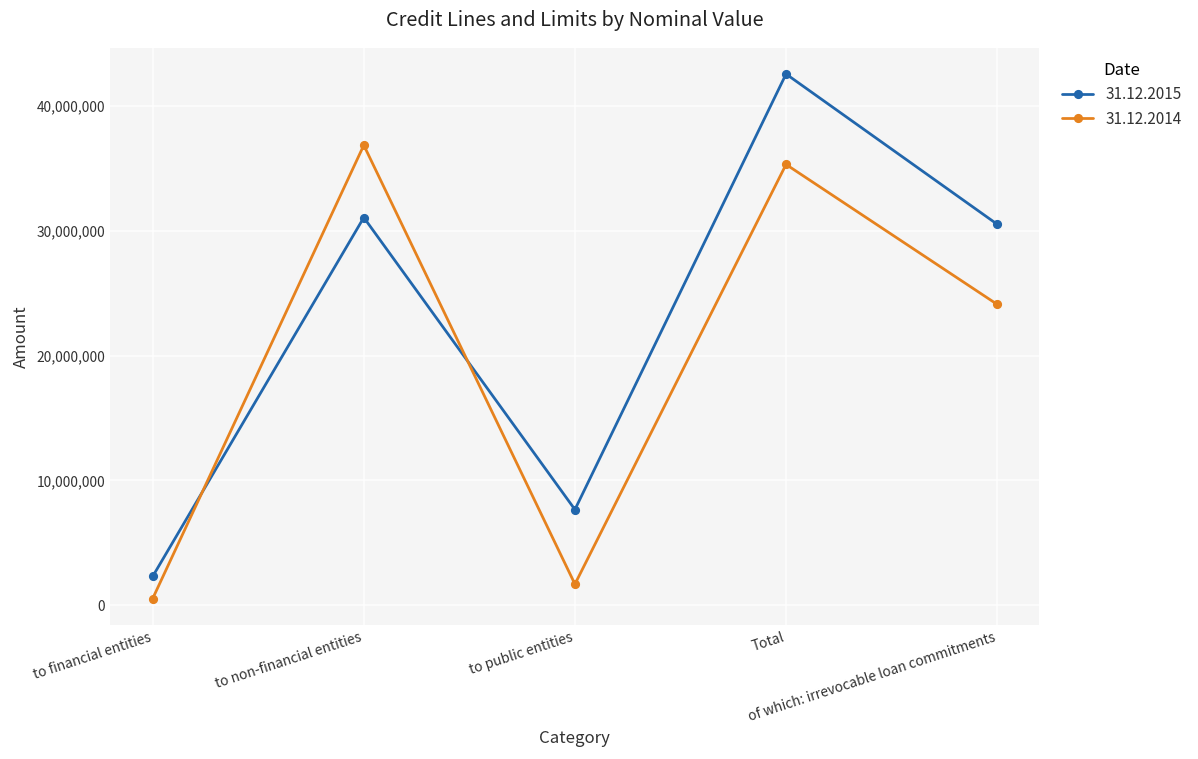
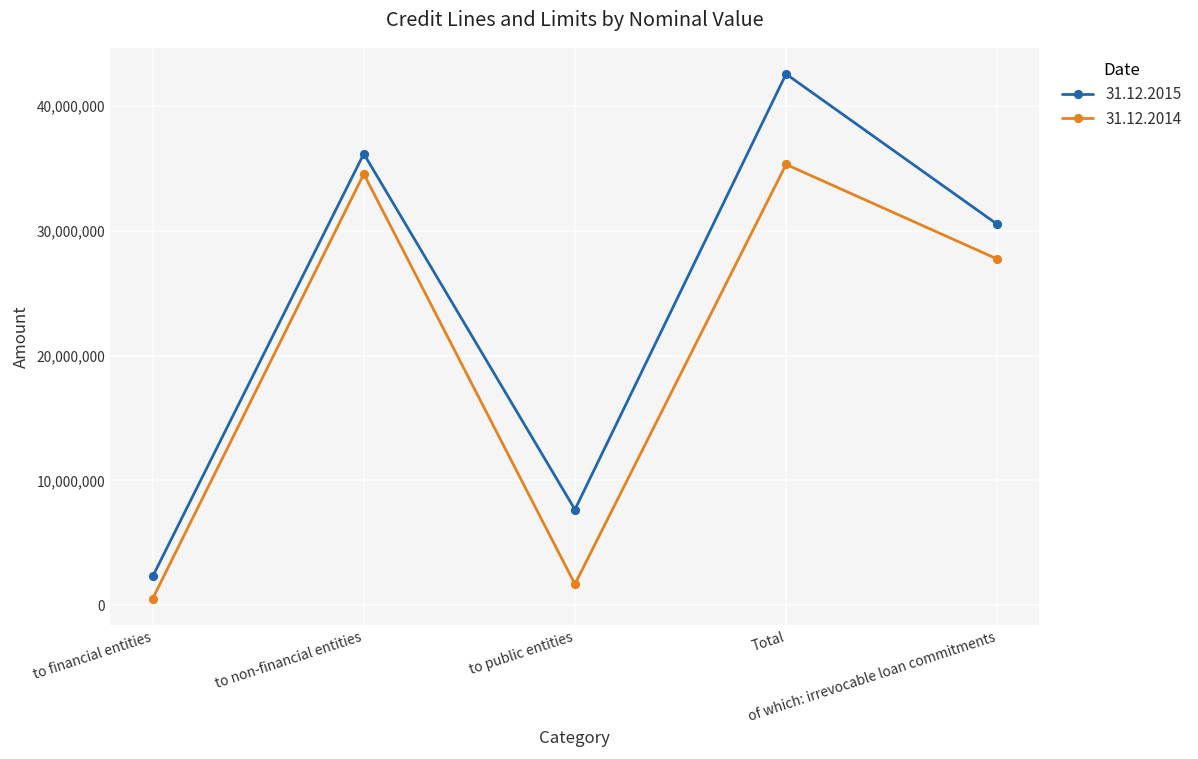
31.12.2015, to non-financial entities: 31,100,000 -> 36,200,000
31.12.2014, to non-financial entities: 36,800,000 -> 34,500,000
31.12.2014, of which: irrevocable loan commitments: 24,100,000 -> 27,700,000
